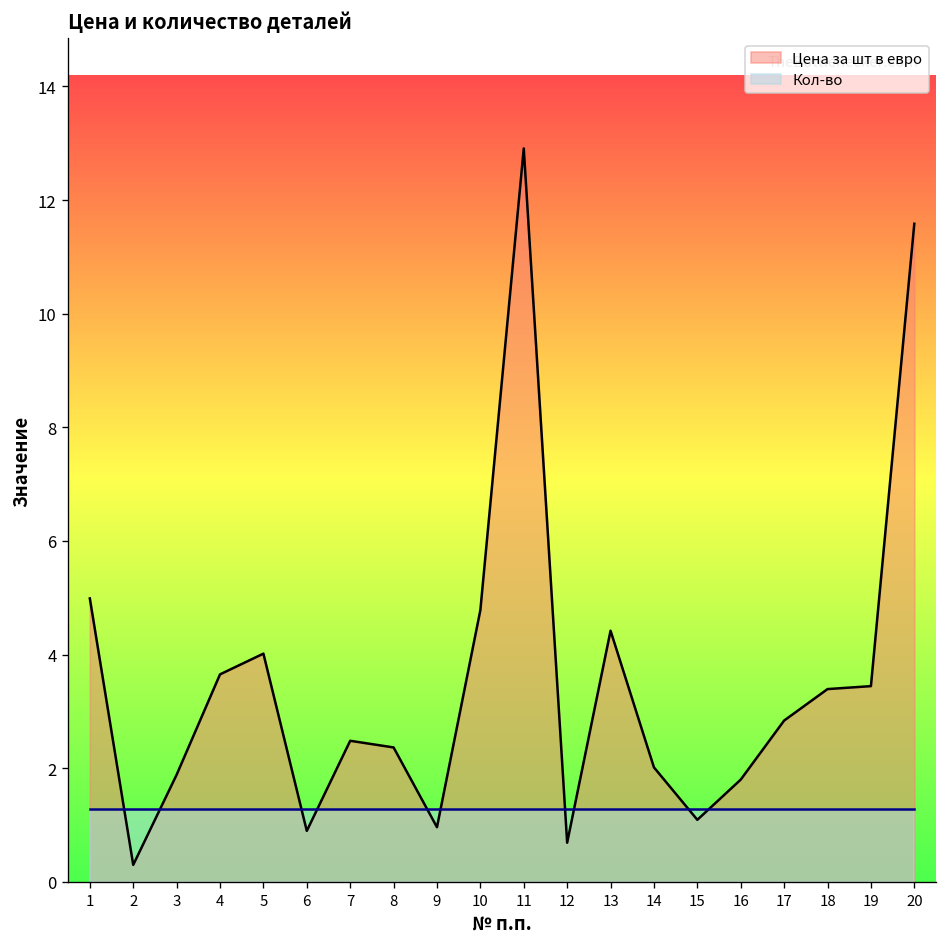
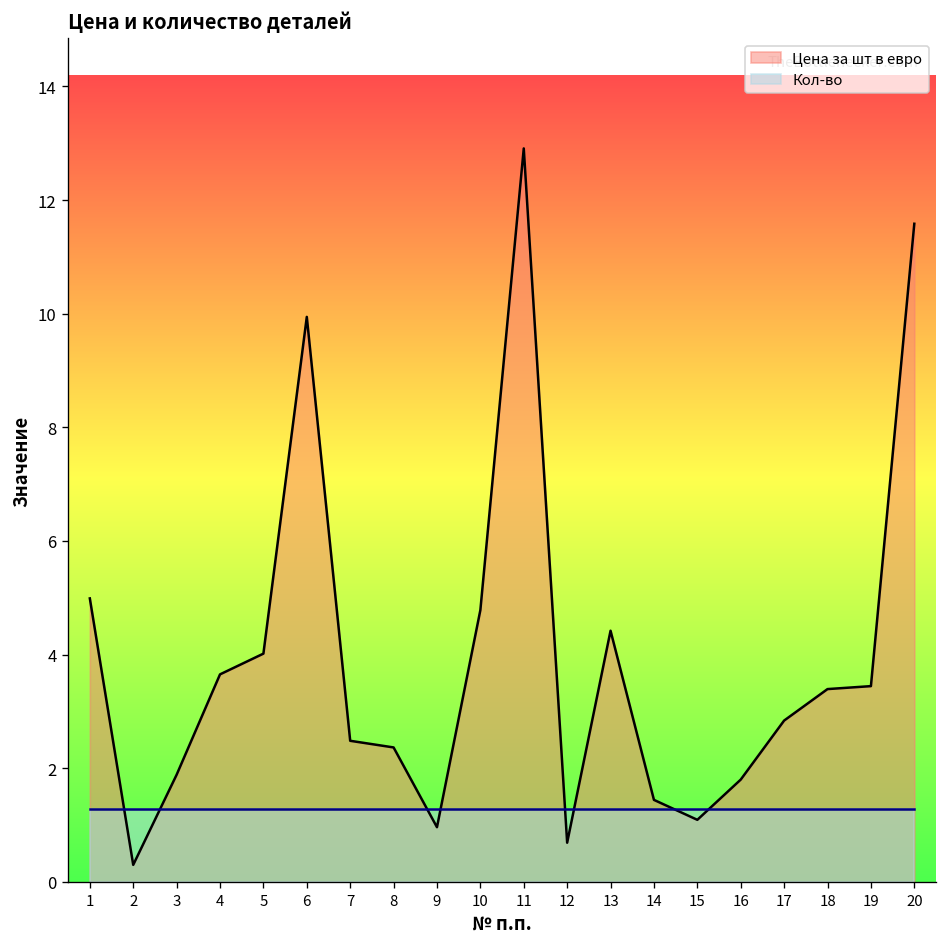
Цена за шт в евро, 6: 0.9 -> 9.9
Цена за шт в евро, 14: 2.0 -> 1.4
